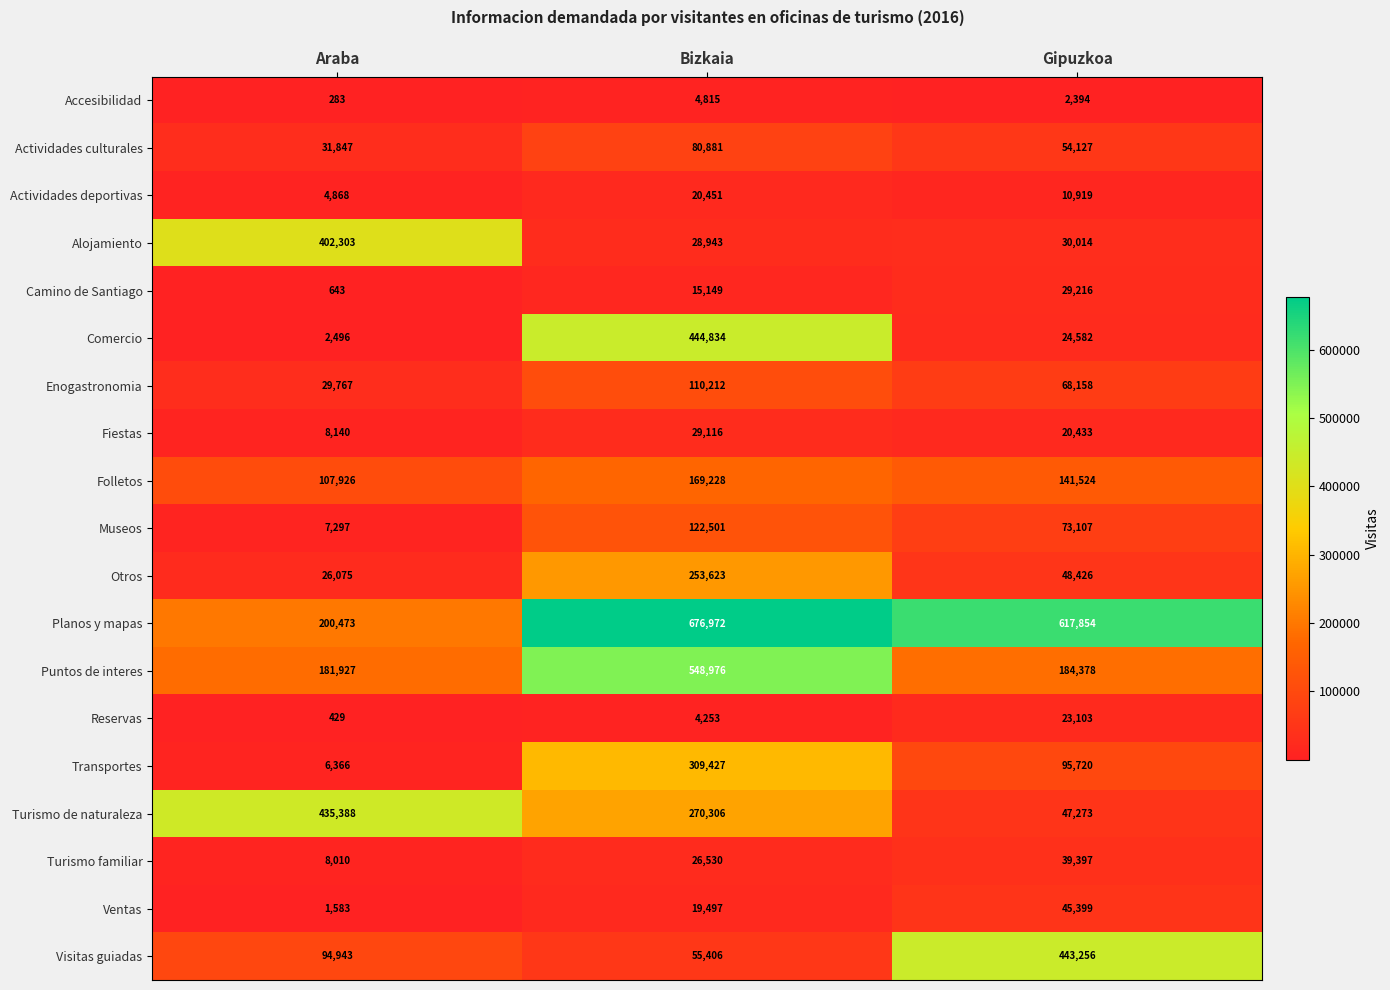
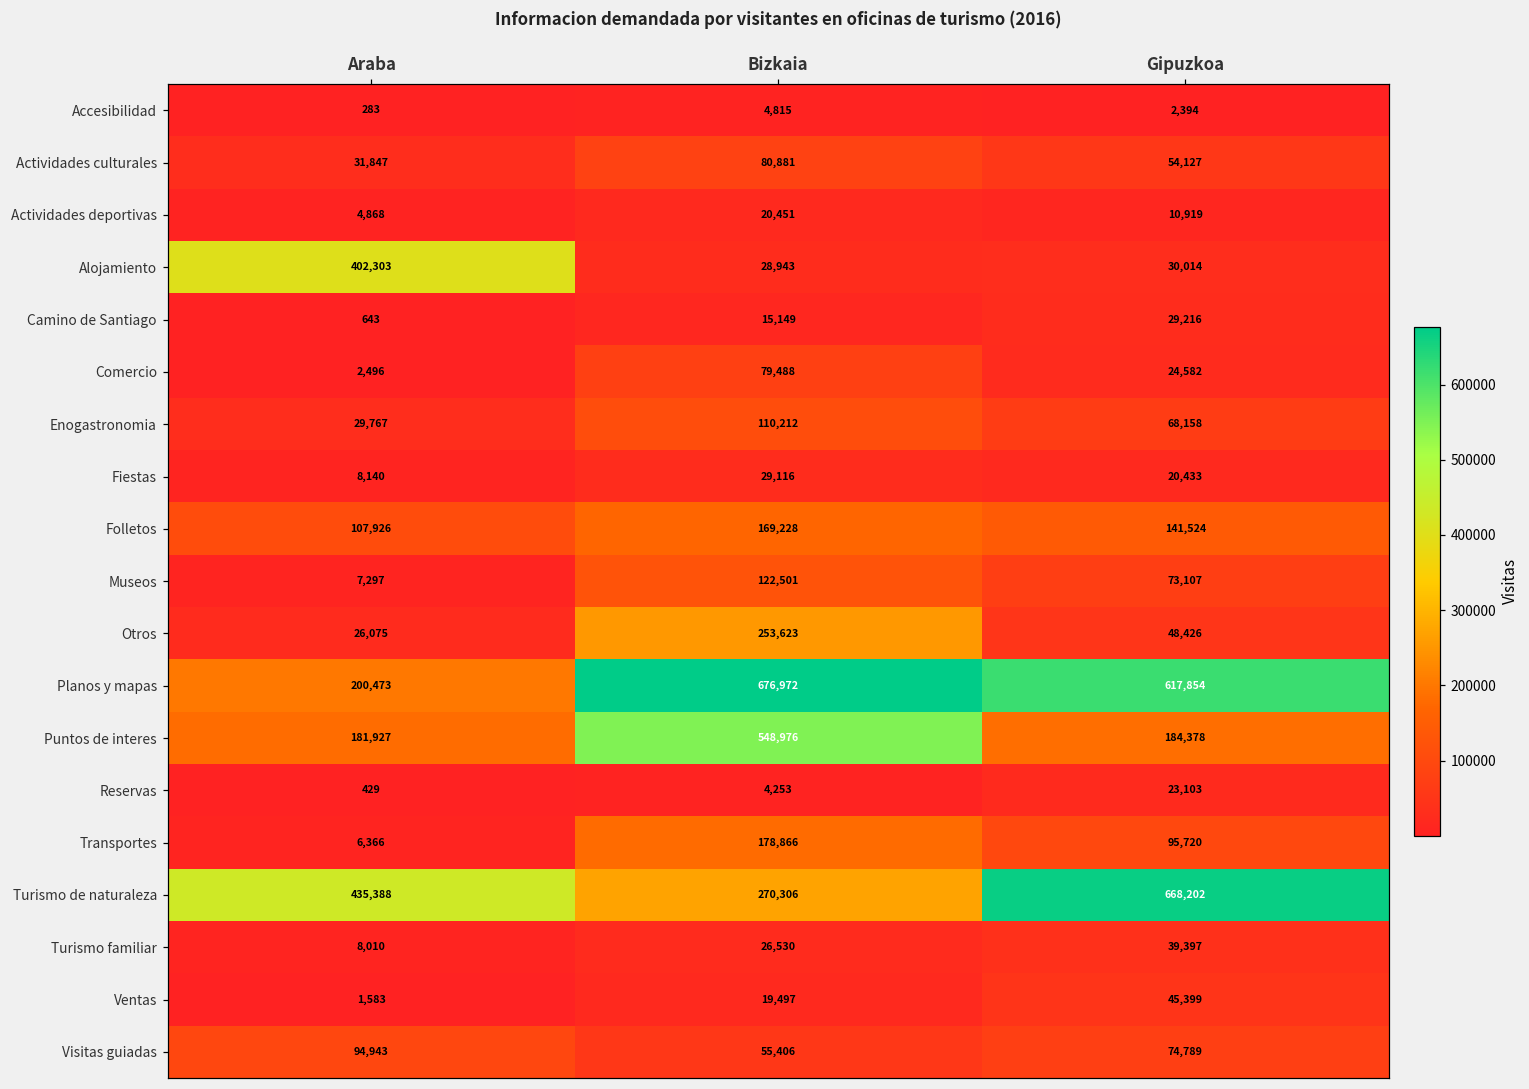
Comercio, Bizkaia: 444,834 -> 79,488
Transportes, Bizkaia: 309,427 -> 178,866
Turismo de naturaleza, Gipuzkoa: 47,273 -> 668,202
Visitas guiadas, Gipuzkoa: 443,256 -> 74,789
